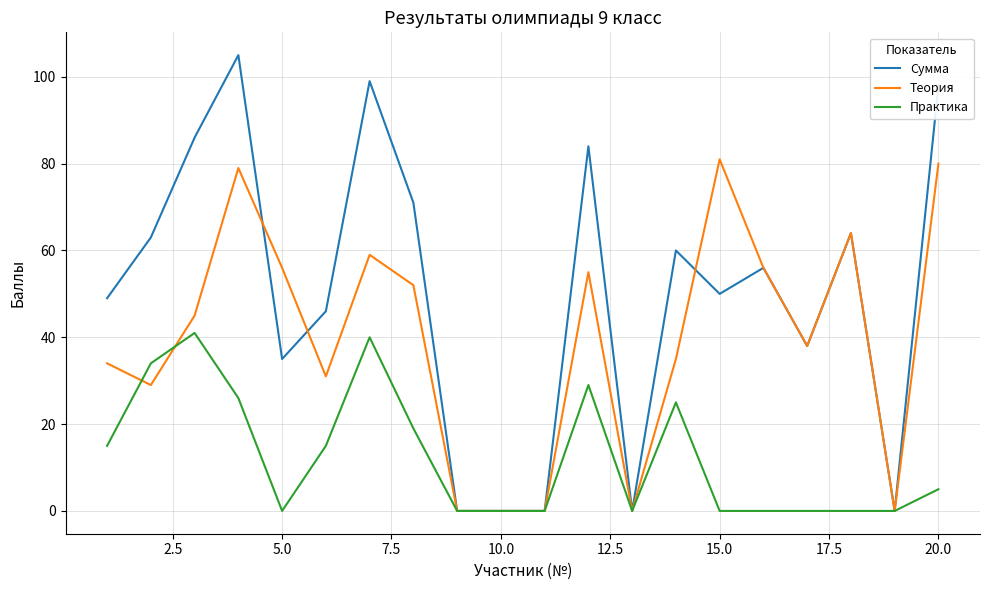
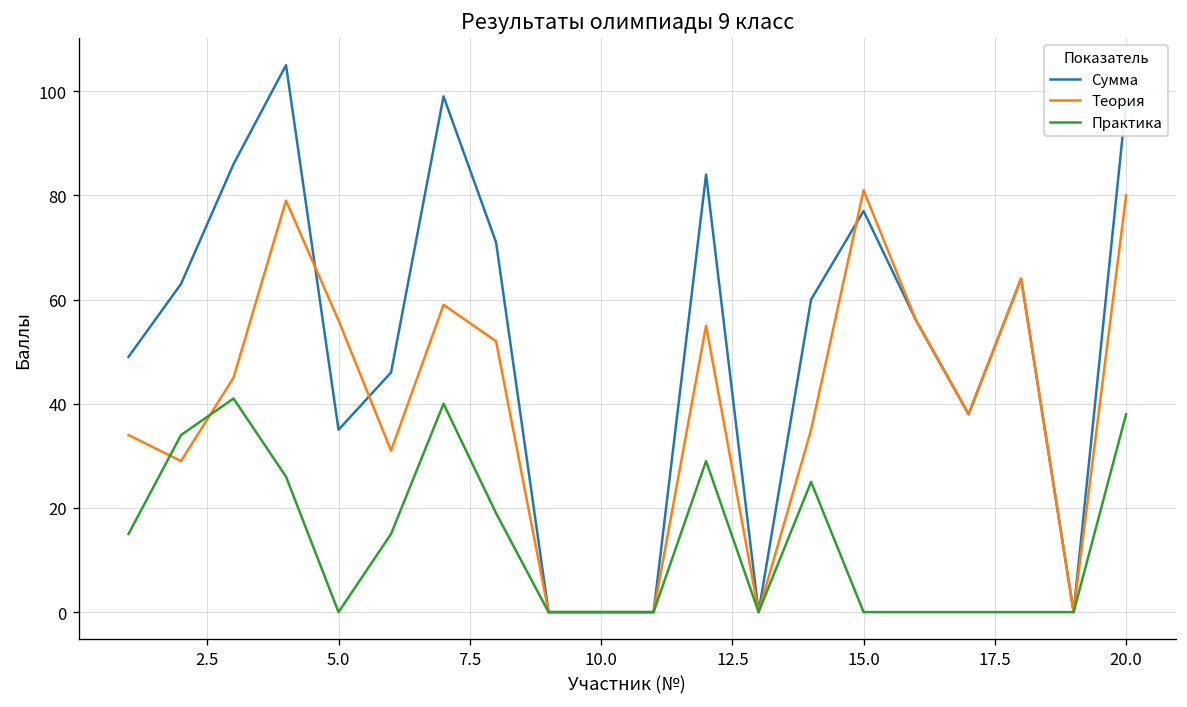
Сумма, 15.0: 50 -> 77
Практика, 20.0: 5 -> 38
